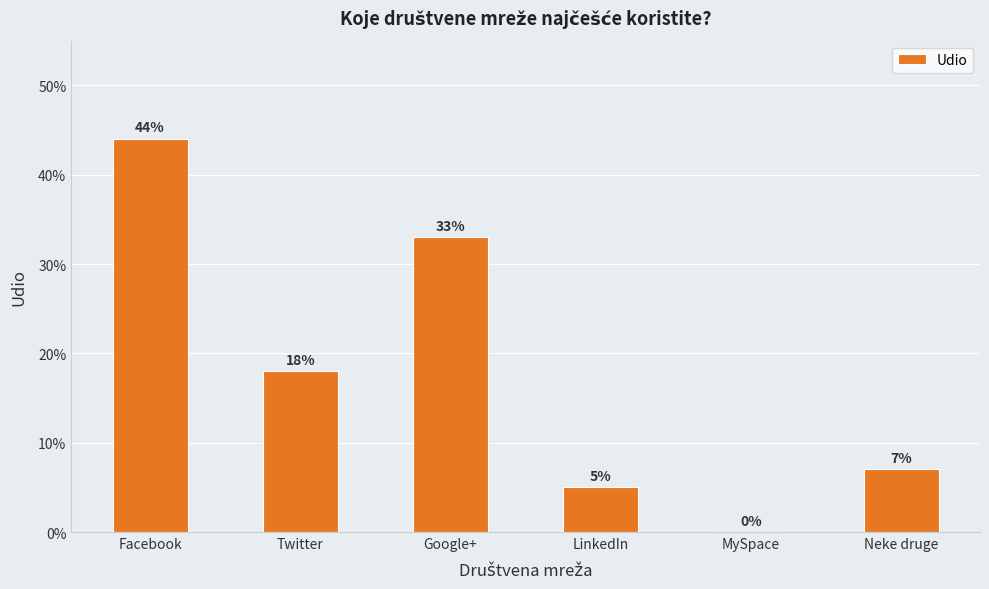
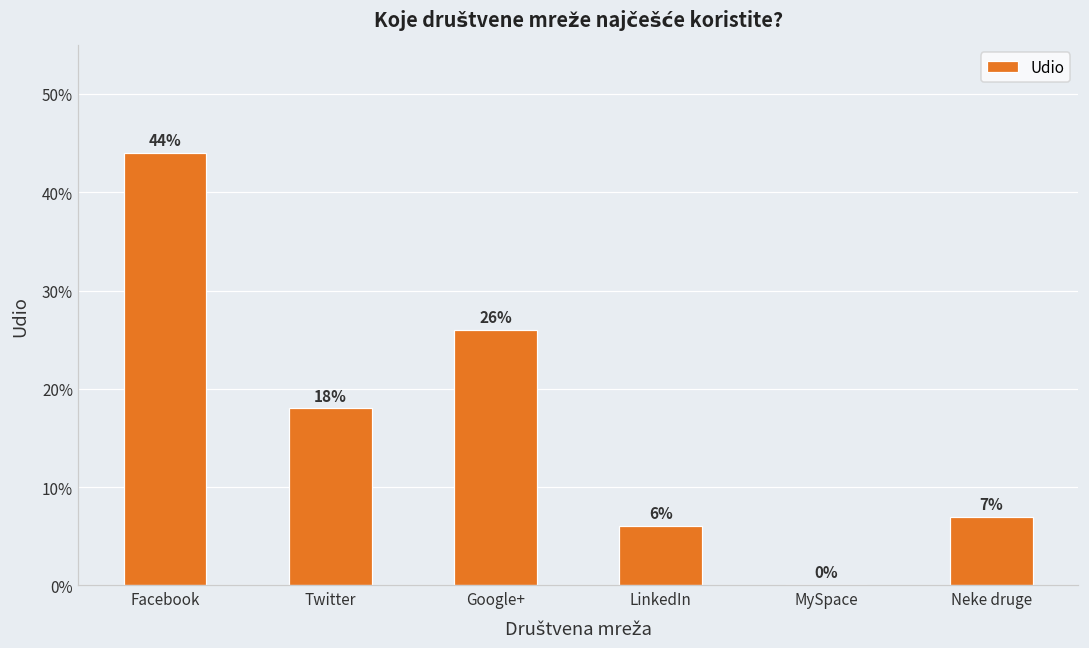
Google+: 33% -> 26%
LinkedIn: 5% -> 6%
